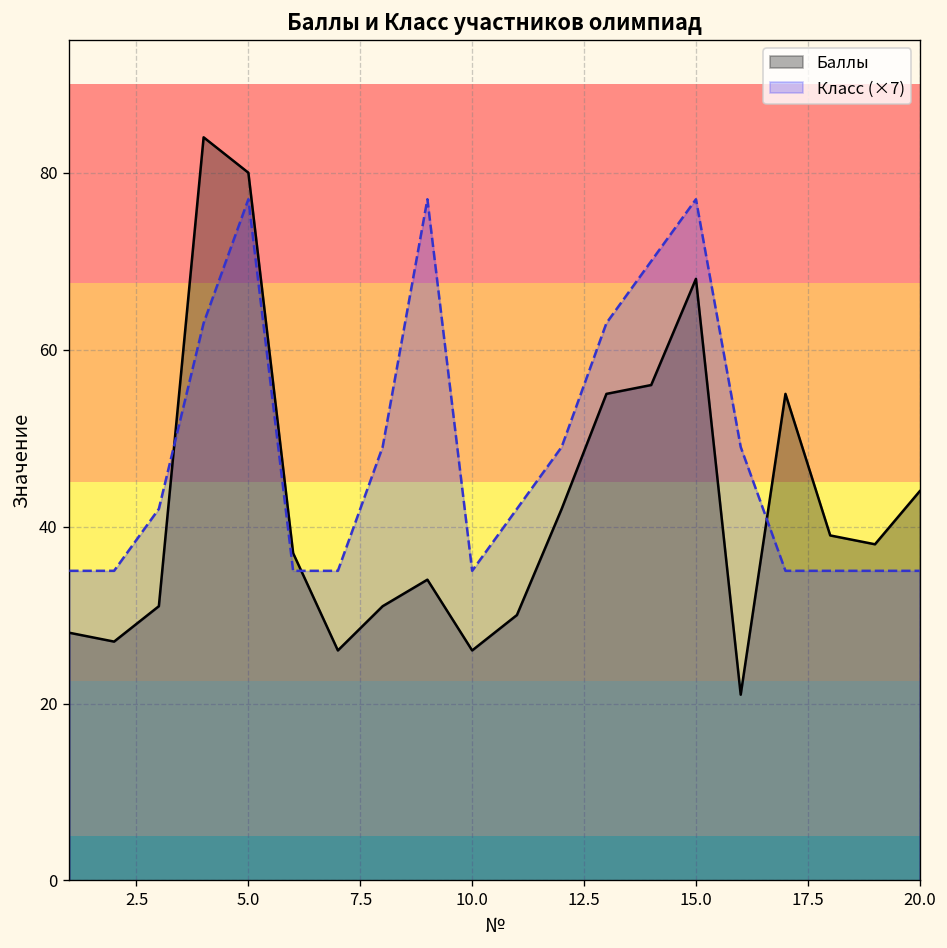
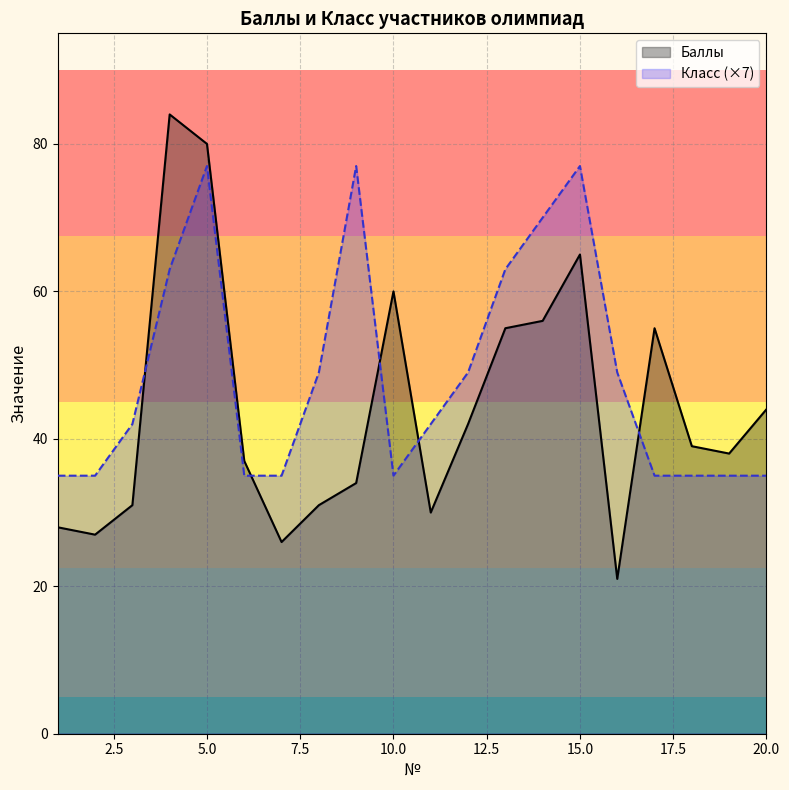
Баллы, 10.0: 26 -> 60
Баллы, 15.0: 68 -> 65
